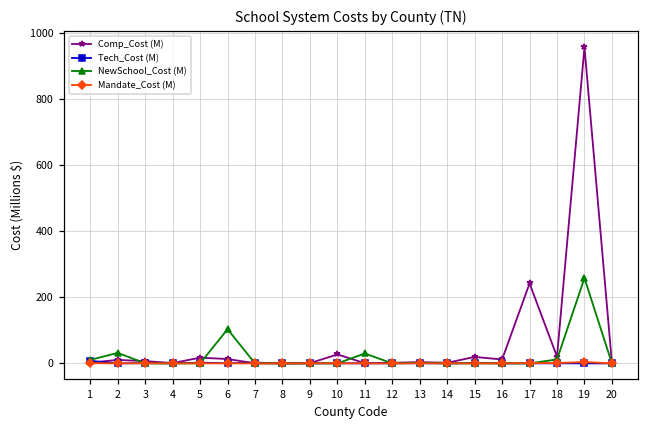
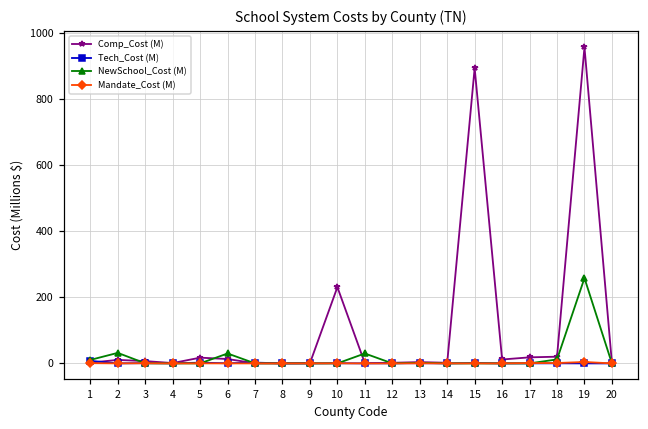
NewSchool_Cost (M), 6: 100 -> 30
Comp_Cost (M), 10: 30 -> 230
Comp_Cost (M), 15: 20 -> 890
Comp_Cost (M), 17: 240 -> 20
